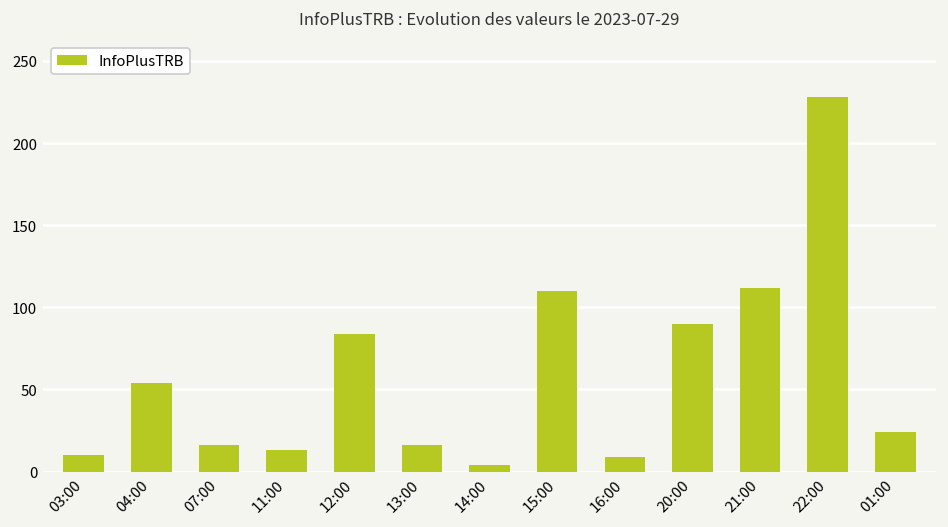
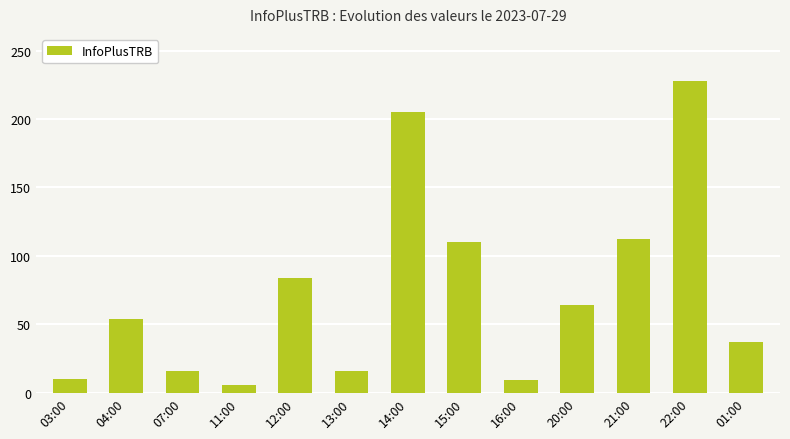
11:00: 13 -> 6
14:00: 4 -> 205
20:00: 90 -> 64
01:00: 24 -> 37
